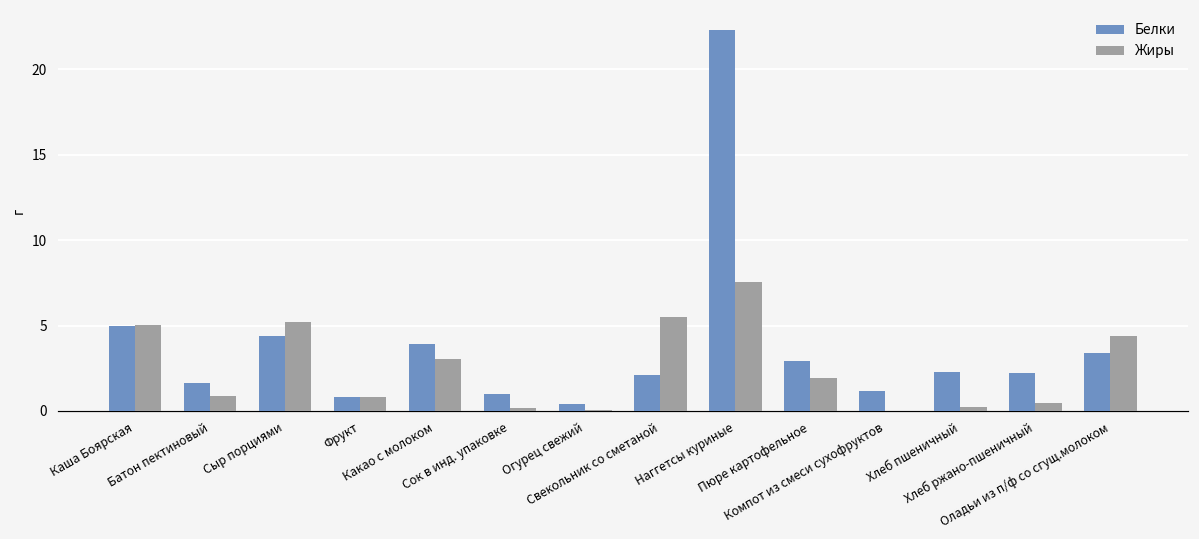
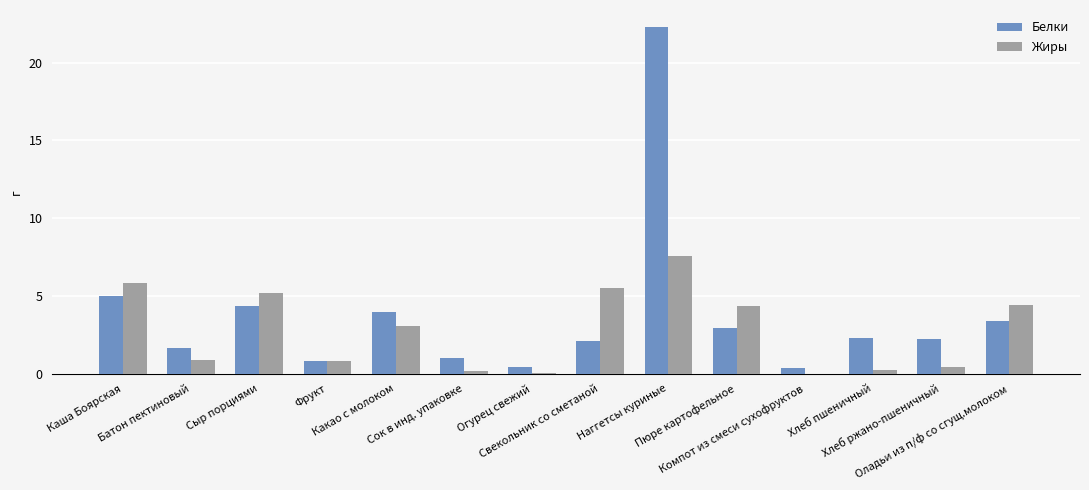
Жиры, Каша Боярская: 5.0 -> 5.8
Жиры, Пюре картофельное: 1.9 -> 4.3
Белки, Компот из смеси сухофруктов: 1.2 -> 0.4
